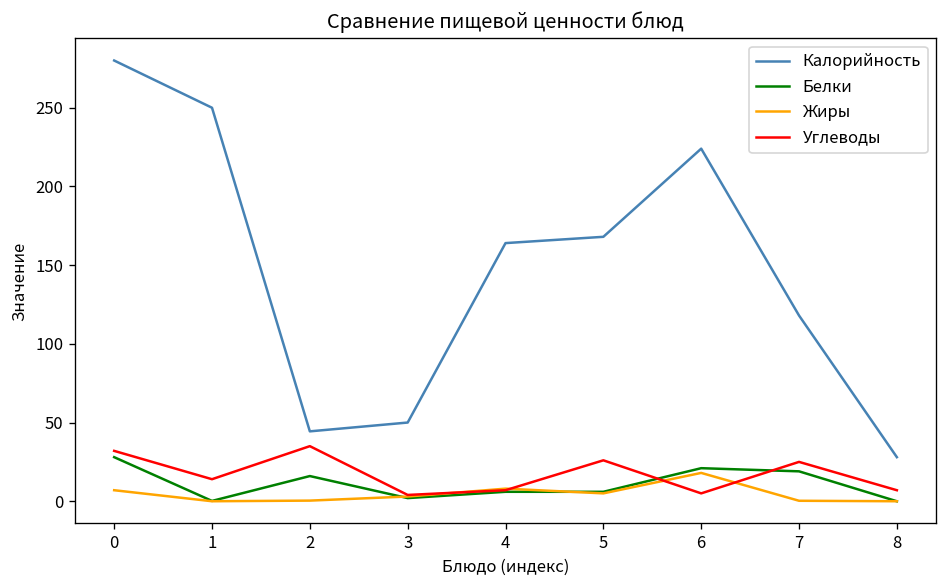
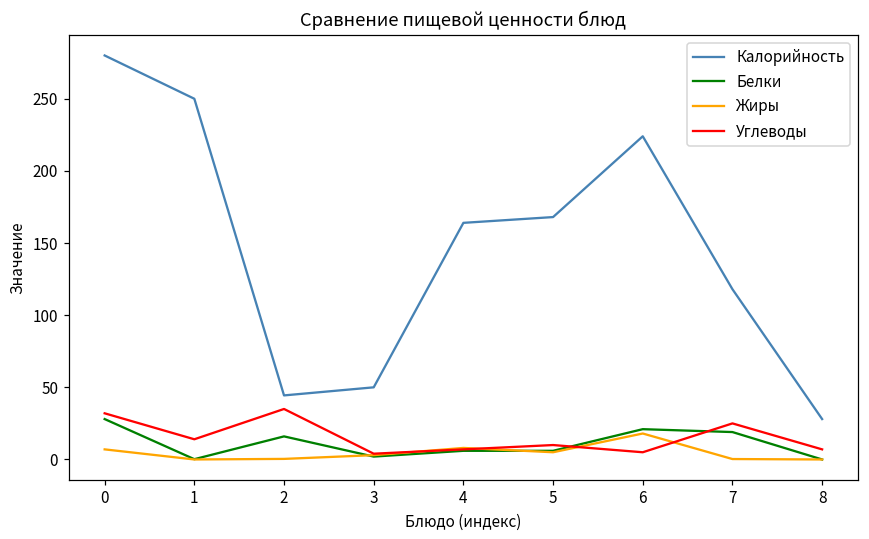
Углеводы, 5: 26 -> 10
